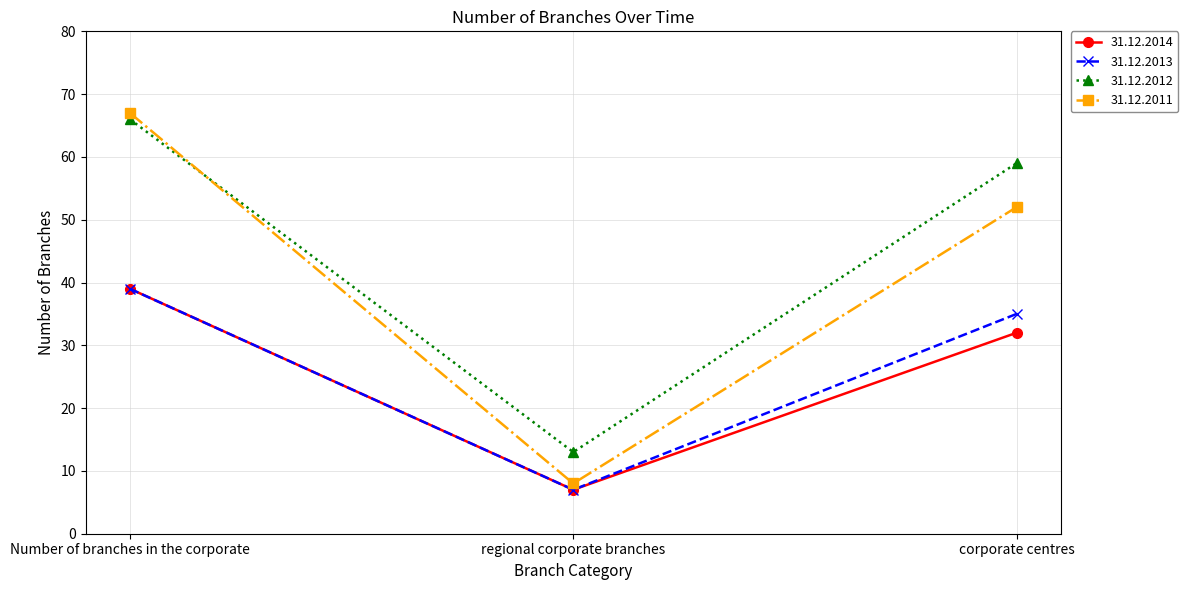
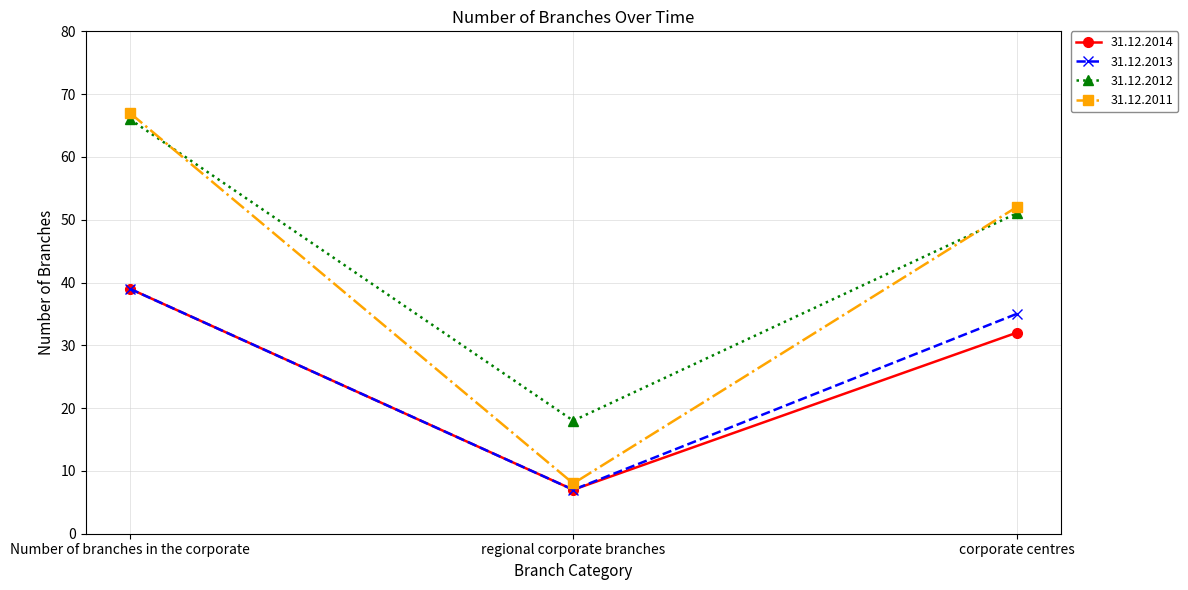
31.12.2012, regional corporate branches: 13 -> 18
31.12.2012, corporate centres: 59 -> 51
